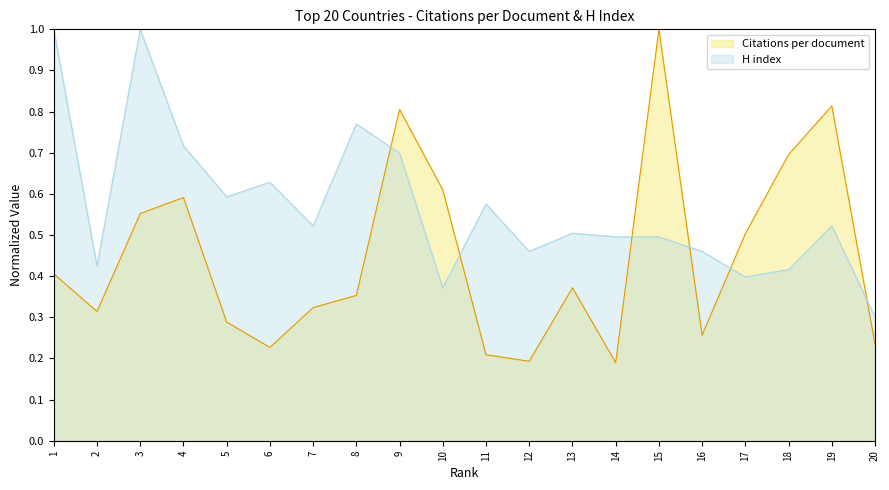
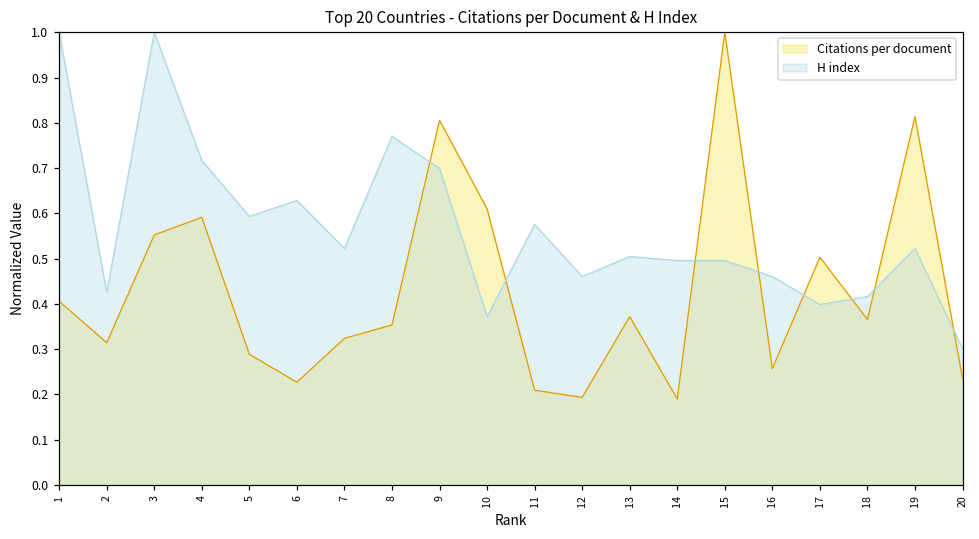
Citations per document, 18: 0.70 -> 0.37
